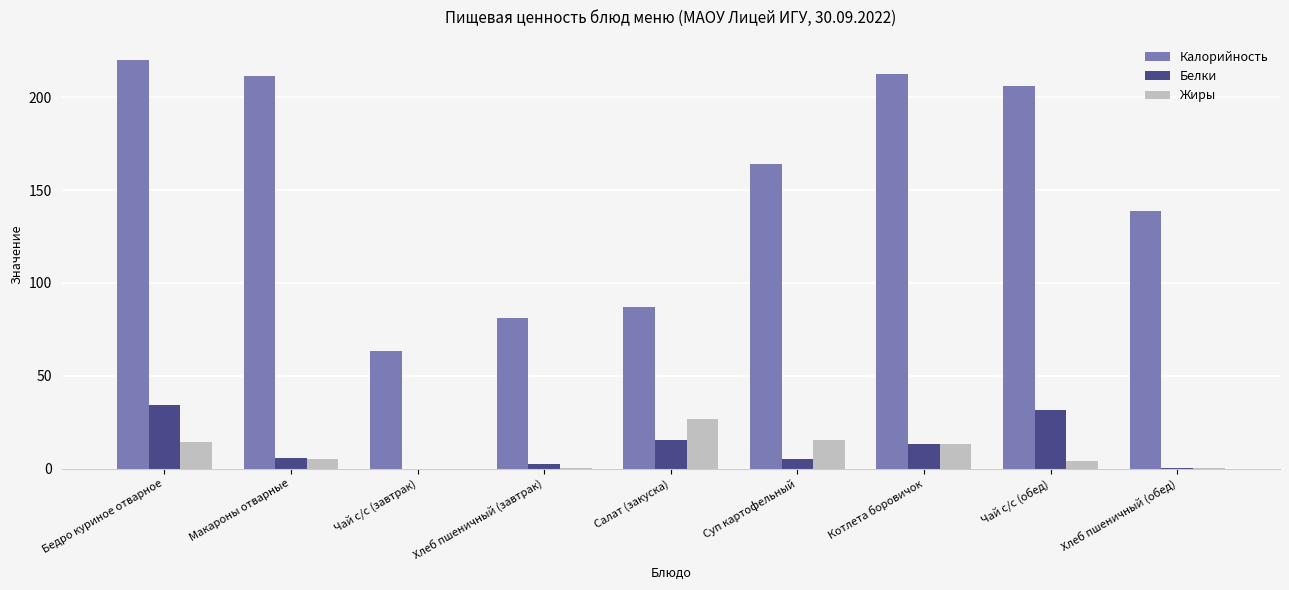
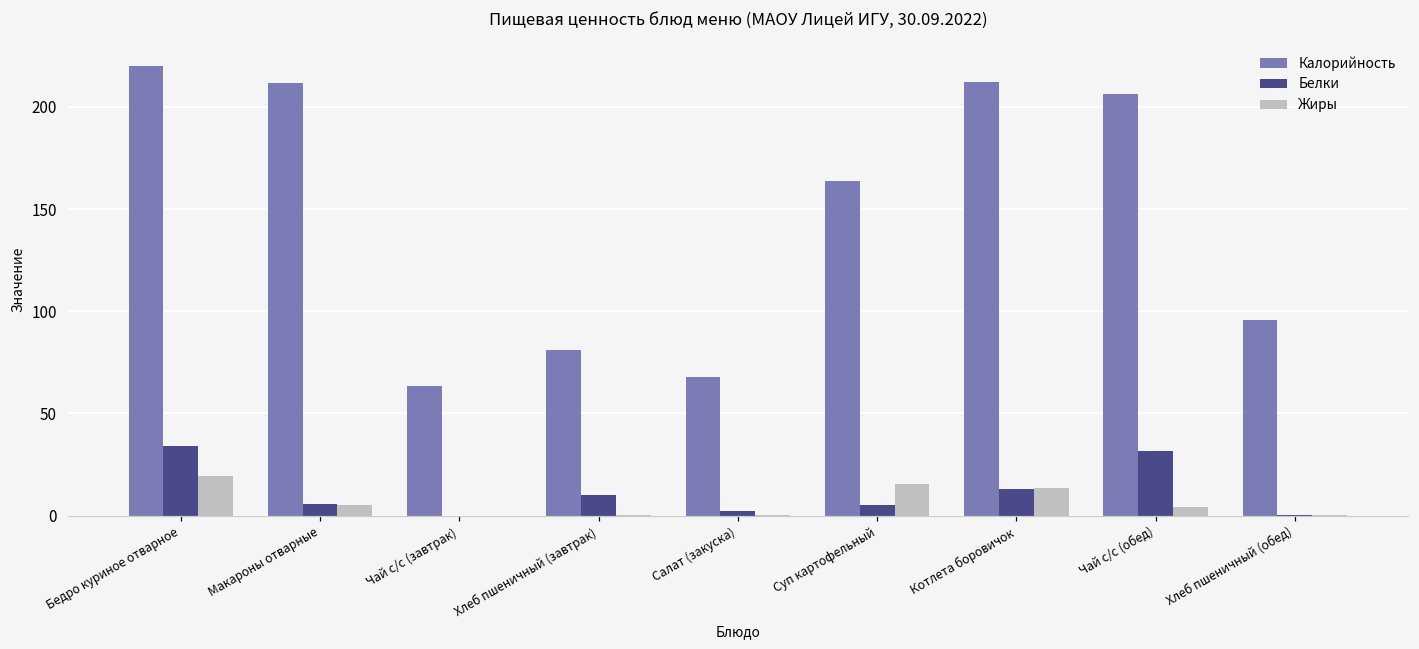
Жиры, Бедро куриное отварное: 15 -> 20
Белки, Хлеб пшеничный (завтрак): 2 -> 10
Калорийность, Салат (закуска): 87 -> 68
Белки, Салат (закуска): 15 -> 2
Жиры, Салат (закуска): 27 -> 0
Калорийность, Хлеб пшеничный (обед): 139 -> 96
